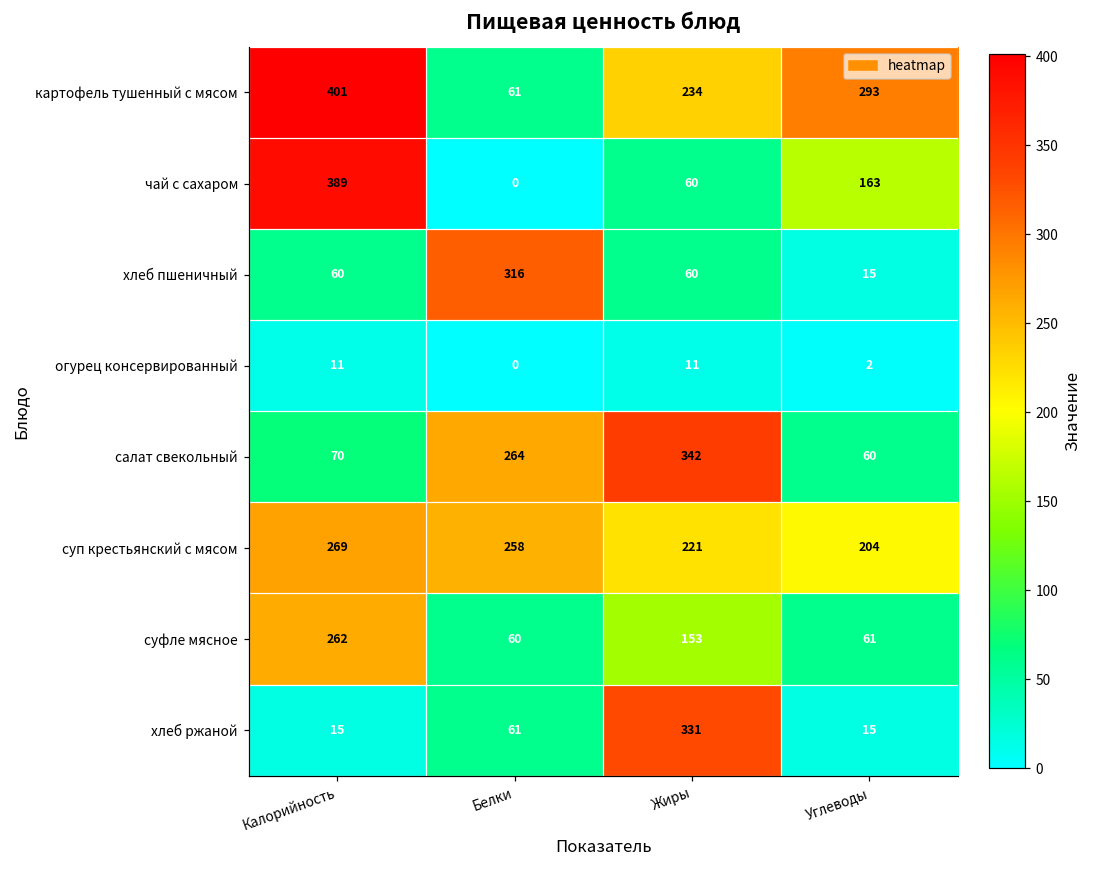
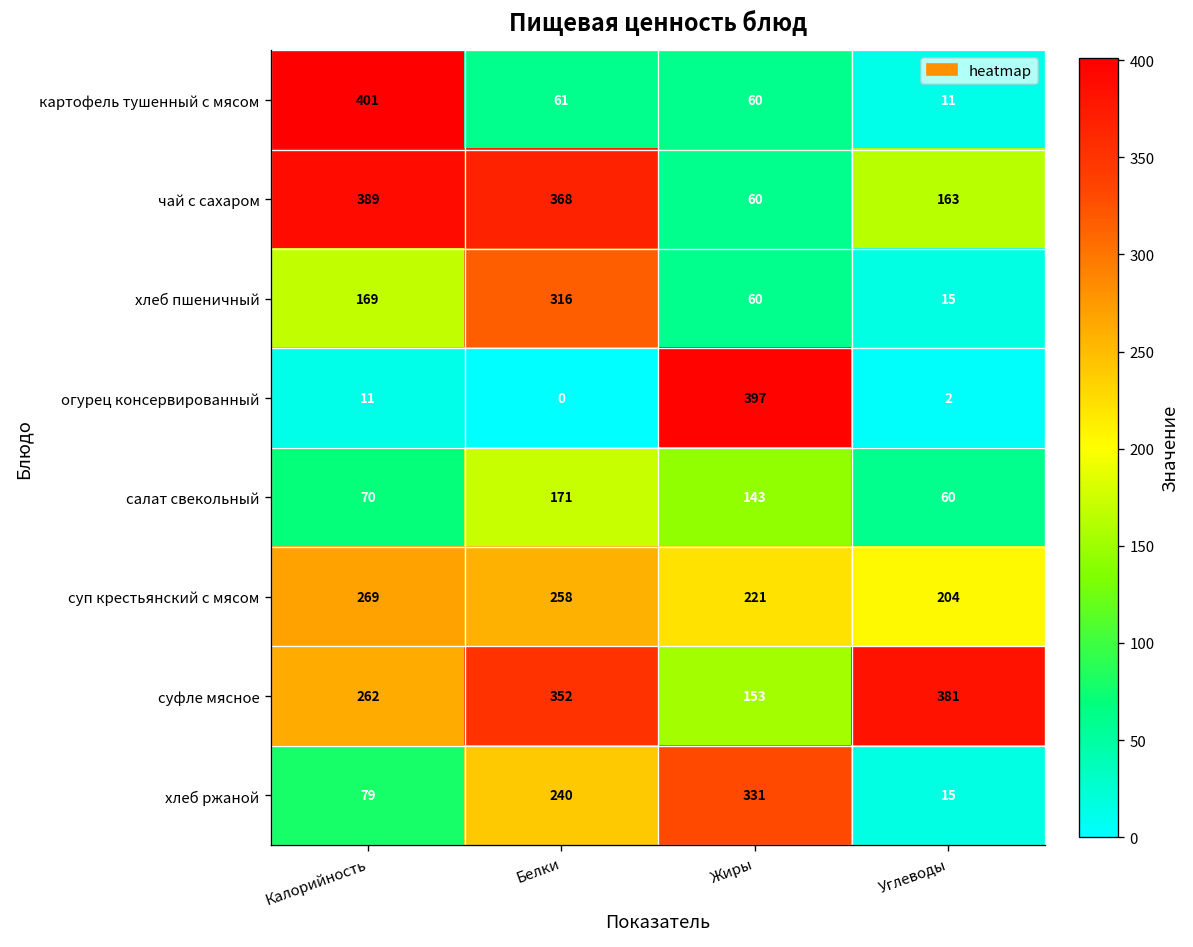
картофель тушенный с мясом, Жиры: 234 -> 60
картофель тушенный с мясом, Углеводы: 293 -> 11
чай с сахаром, Белки: 0 -> 368
хлеб пшеничный, Калорийность: 60 -> 169
огурец консервированный, Жиры: 11 -> 397
салат свекольный, Белки: 264 -> 171
салат свекольный, Жиры: 342 -> 143
суфле мясное, Белки: 60 -> 352
суфле мясное, Углеводы: 61 -> 381
хлеб ржаной, Калорийность: 15 -> 79
хлеб ржаной, Белки: 61 -> 240
